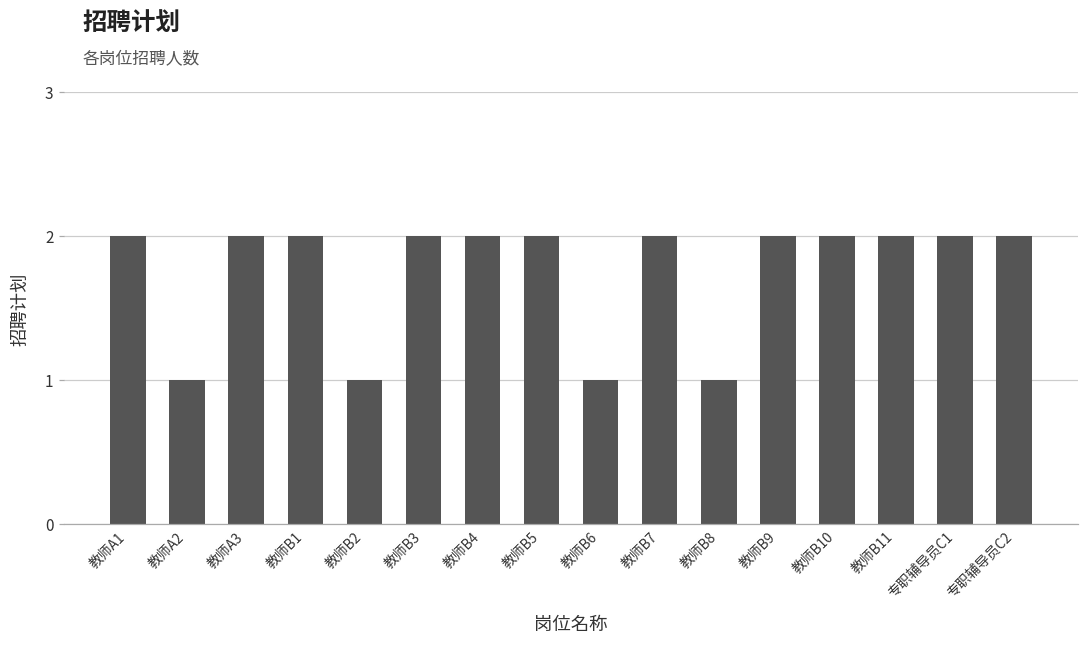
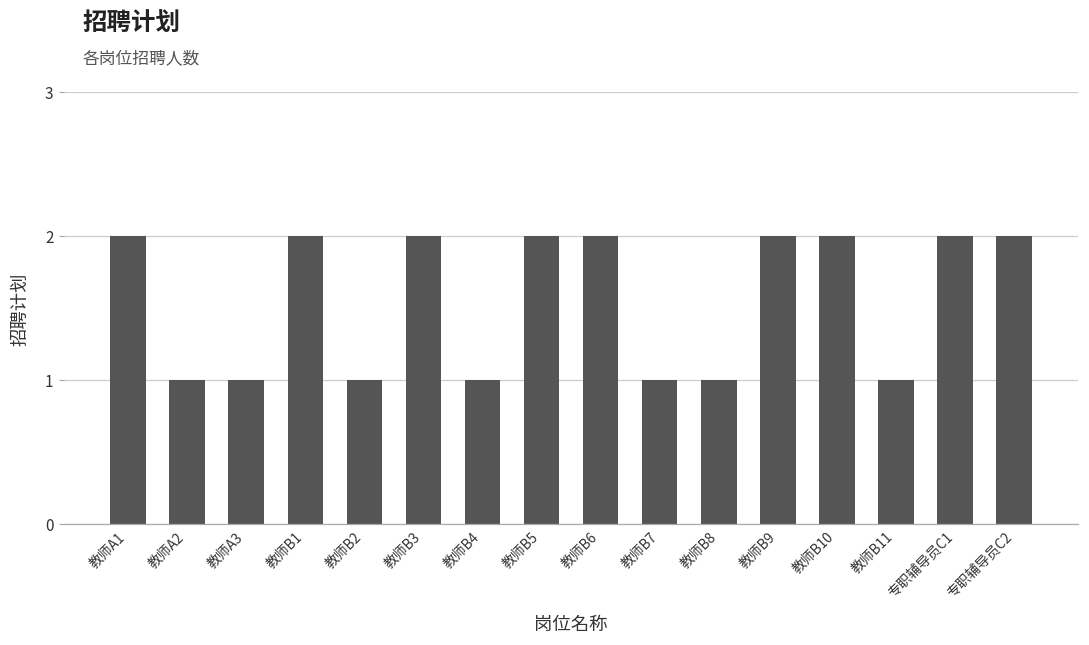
教师A3: 2 -> 1
教师B4: 2 -> 1
教师B6: 1 -> 2
教师B7: 2 -> 1
教师B11: 2 -> 1
